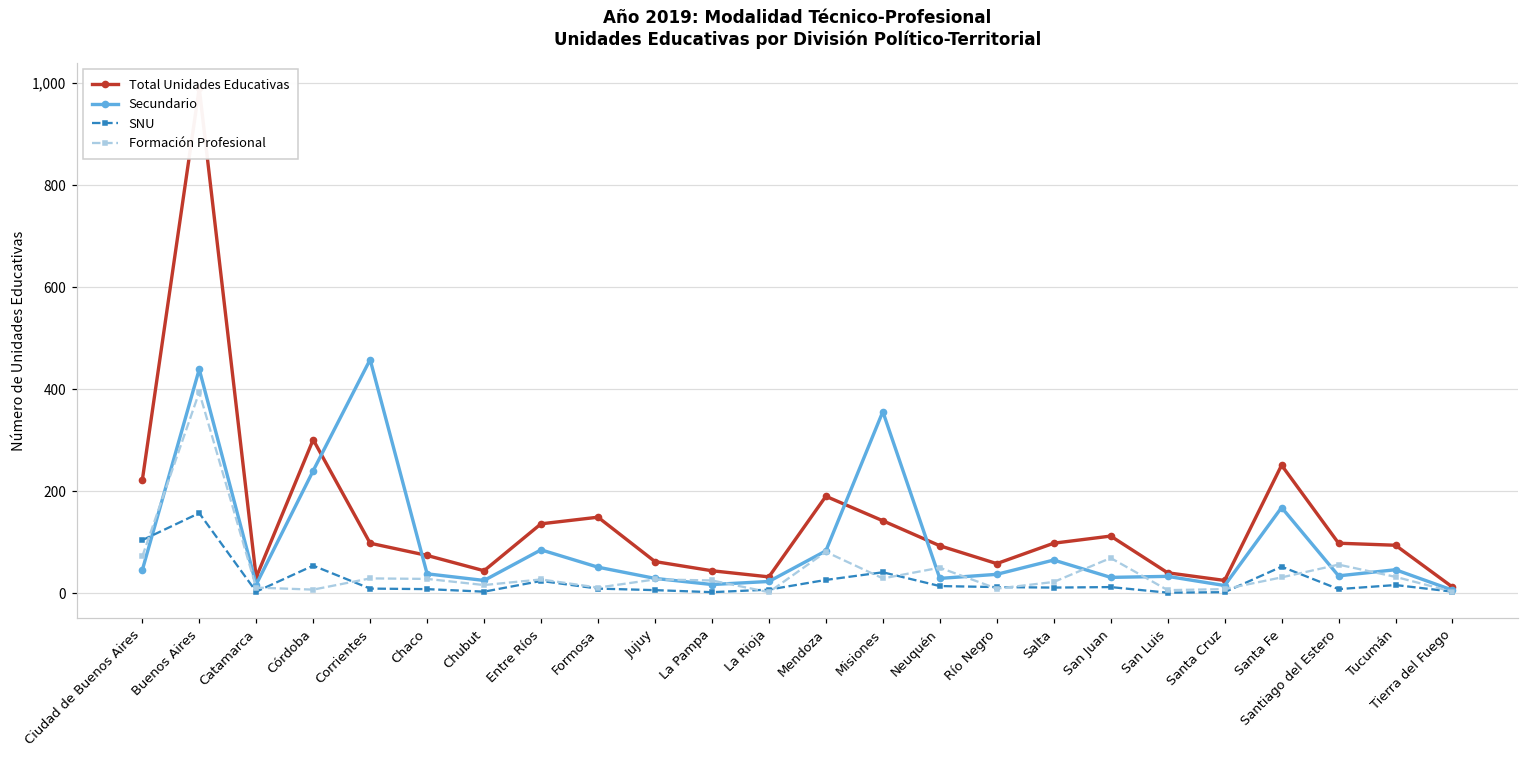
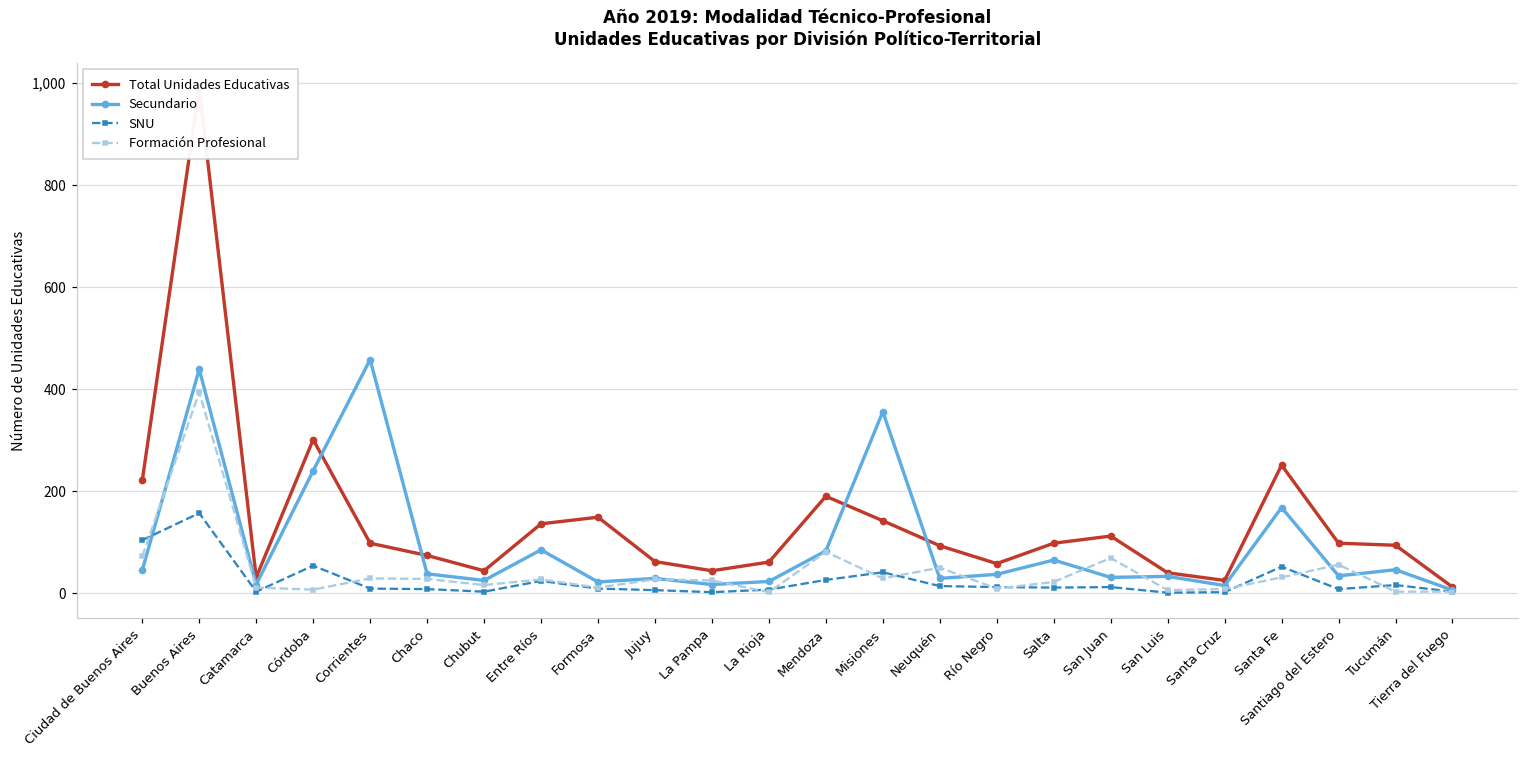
Secundario, Formosa: 50 -> 20
Total Unidades Educativas, La Rioja: 30 -> 60
Formación Profesional, Tucumán: 30 -> 0
